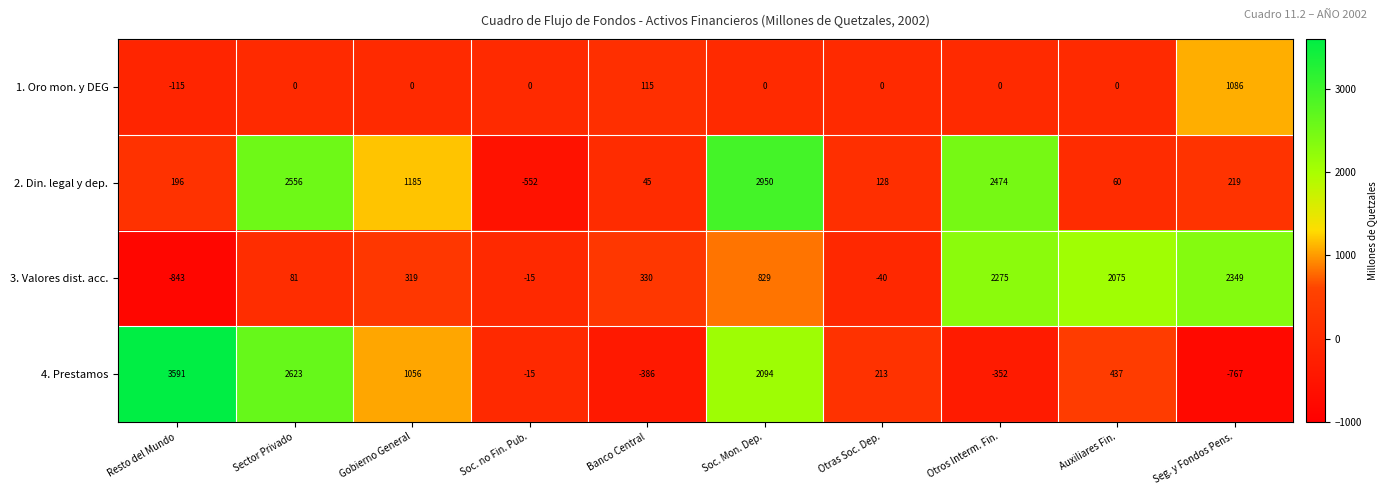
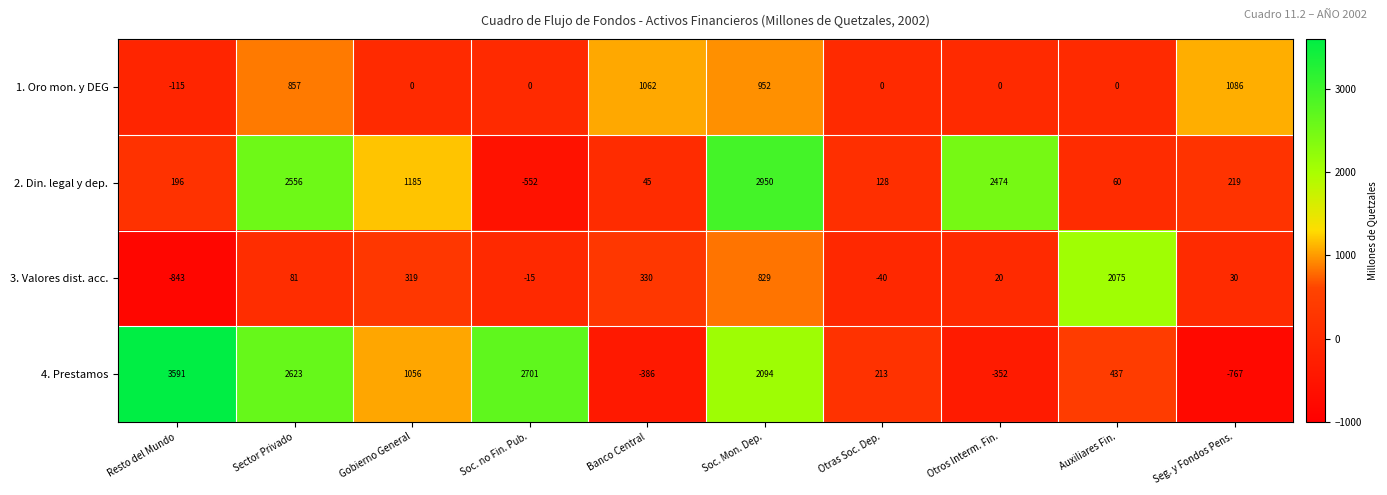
1. Oro mon. y DEG, Sector Privado: 0 -> 857
1. Oro mon. y DEG, Banco Central: 115 -> 1062
1. Oro mon. y DEG, Soc. Mon. Dep.: 0 -> 952
3. Valores dist. acc., Otros Interm. Fin.: 2275 -> 20
3. Valores dist. acc., Seg. y Fondos Pens.: 2349 -> 30
4. Prestamos, Soc. no Fin. Pub.: -15 -> 2701
